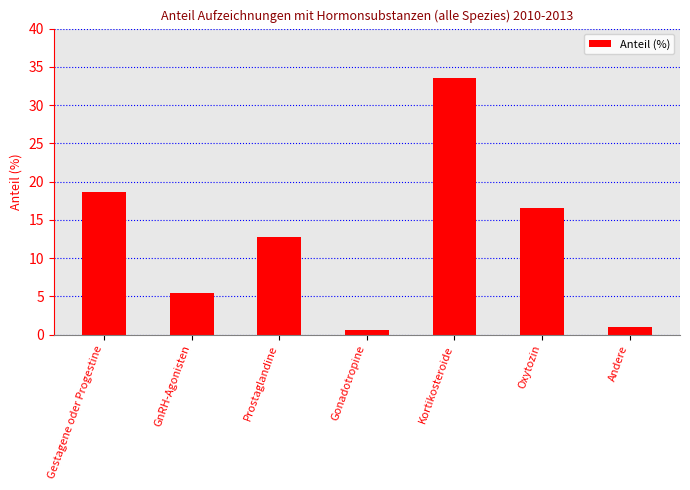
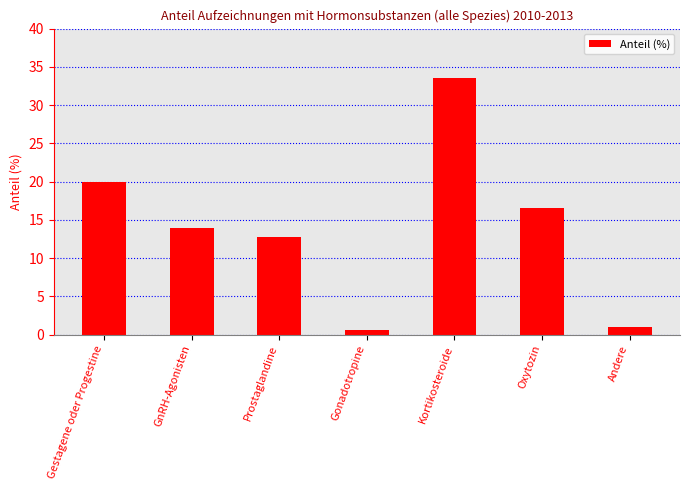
Gestagene oder Progestine: 19 -> 20
GnRH-Agonisten: 6 -> 14
